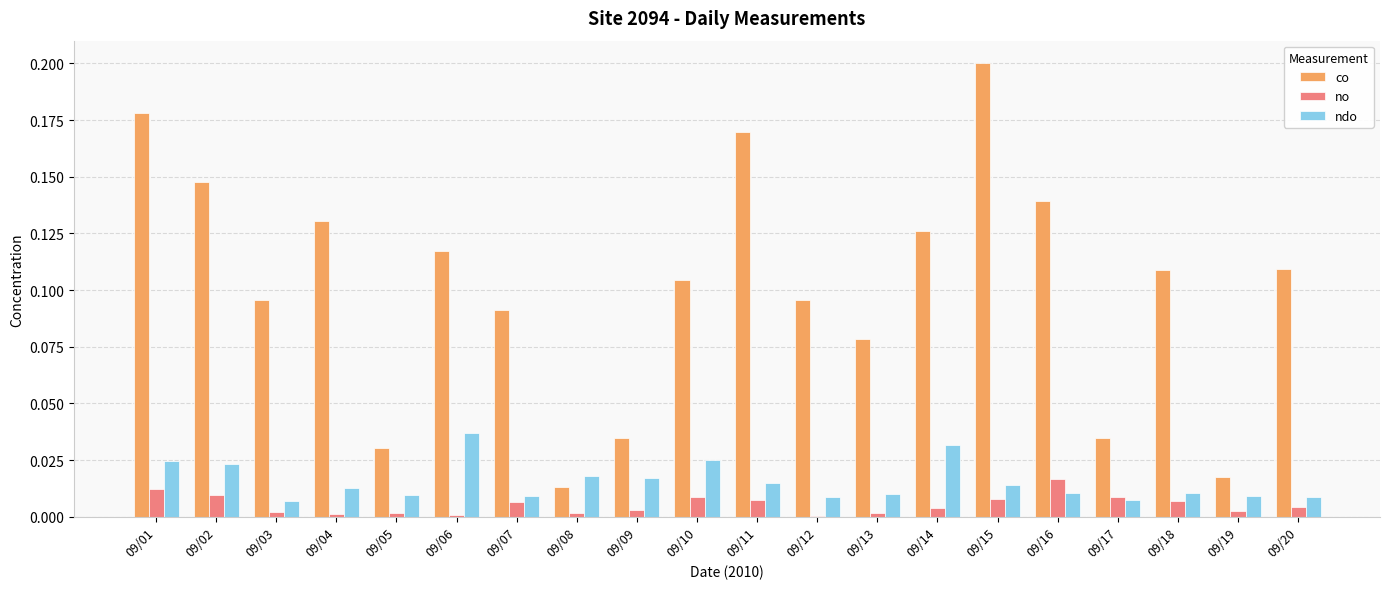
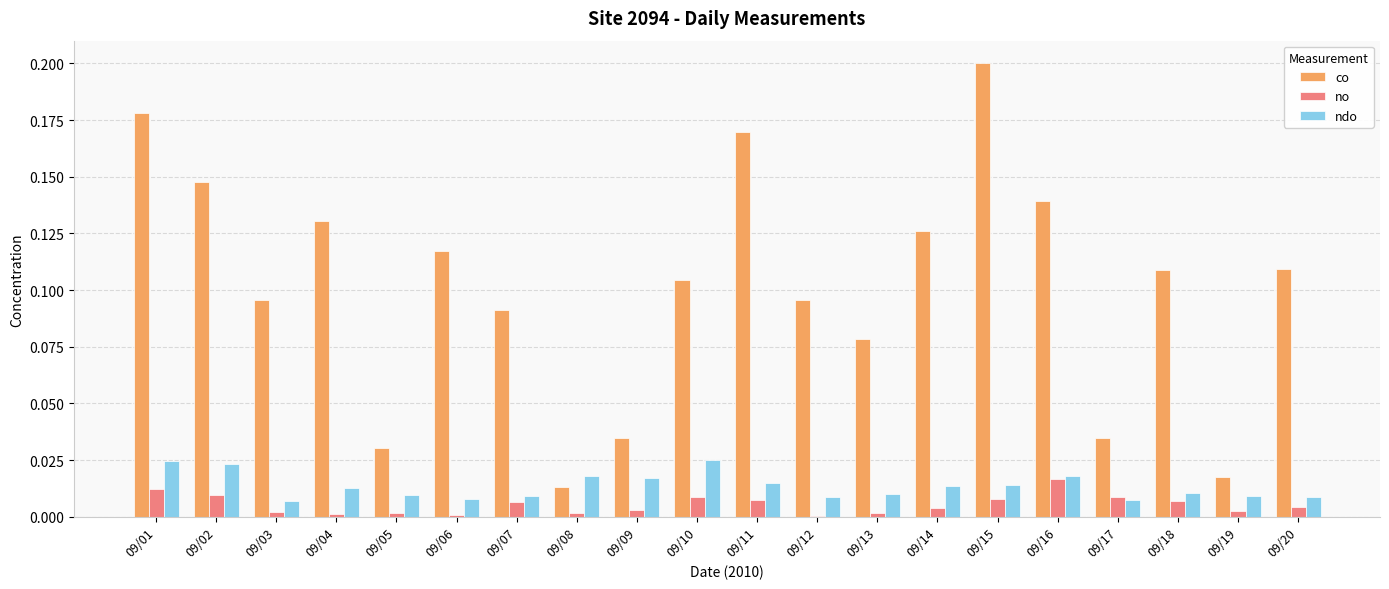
ndo, 09/06: 0.037 -> 0.008
ndo, 09/14: 0.032 -> 0.014
ndo, 09/16: 0.010 -> 0.018
